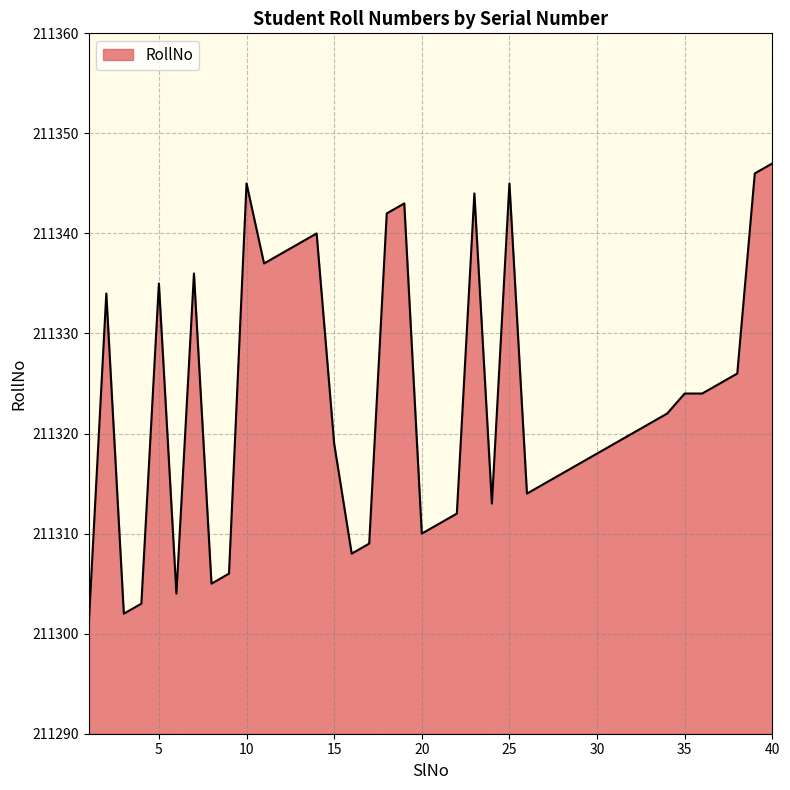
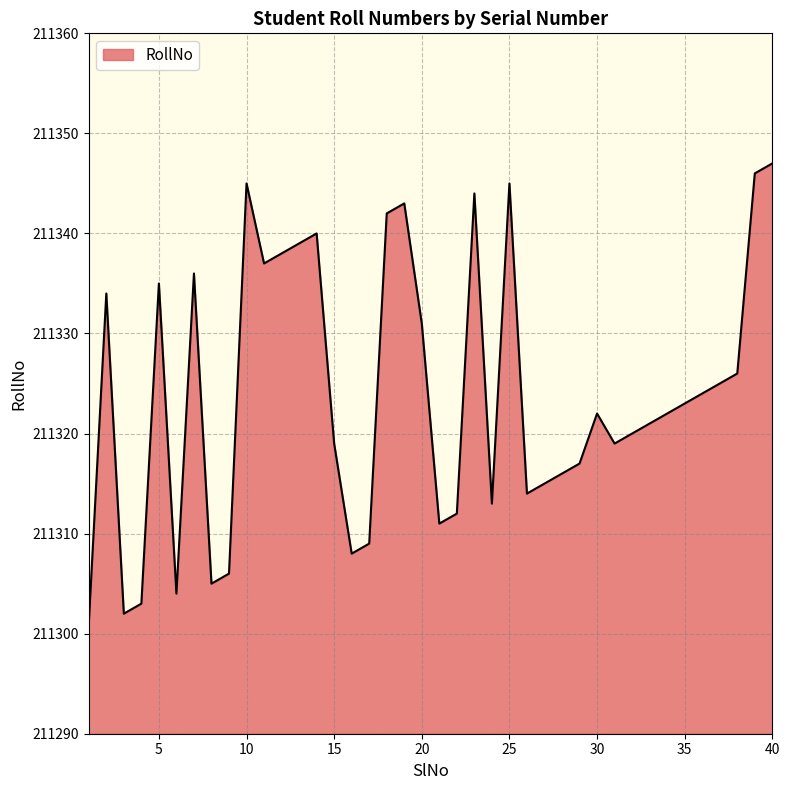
20: 211310 -> 211331
30: 211318 -> 211322
35: 211324 -> 211323
